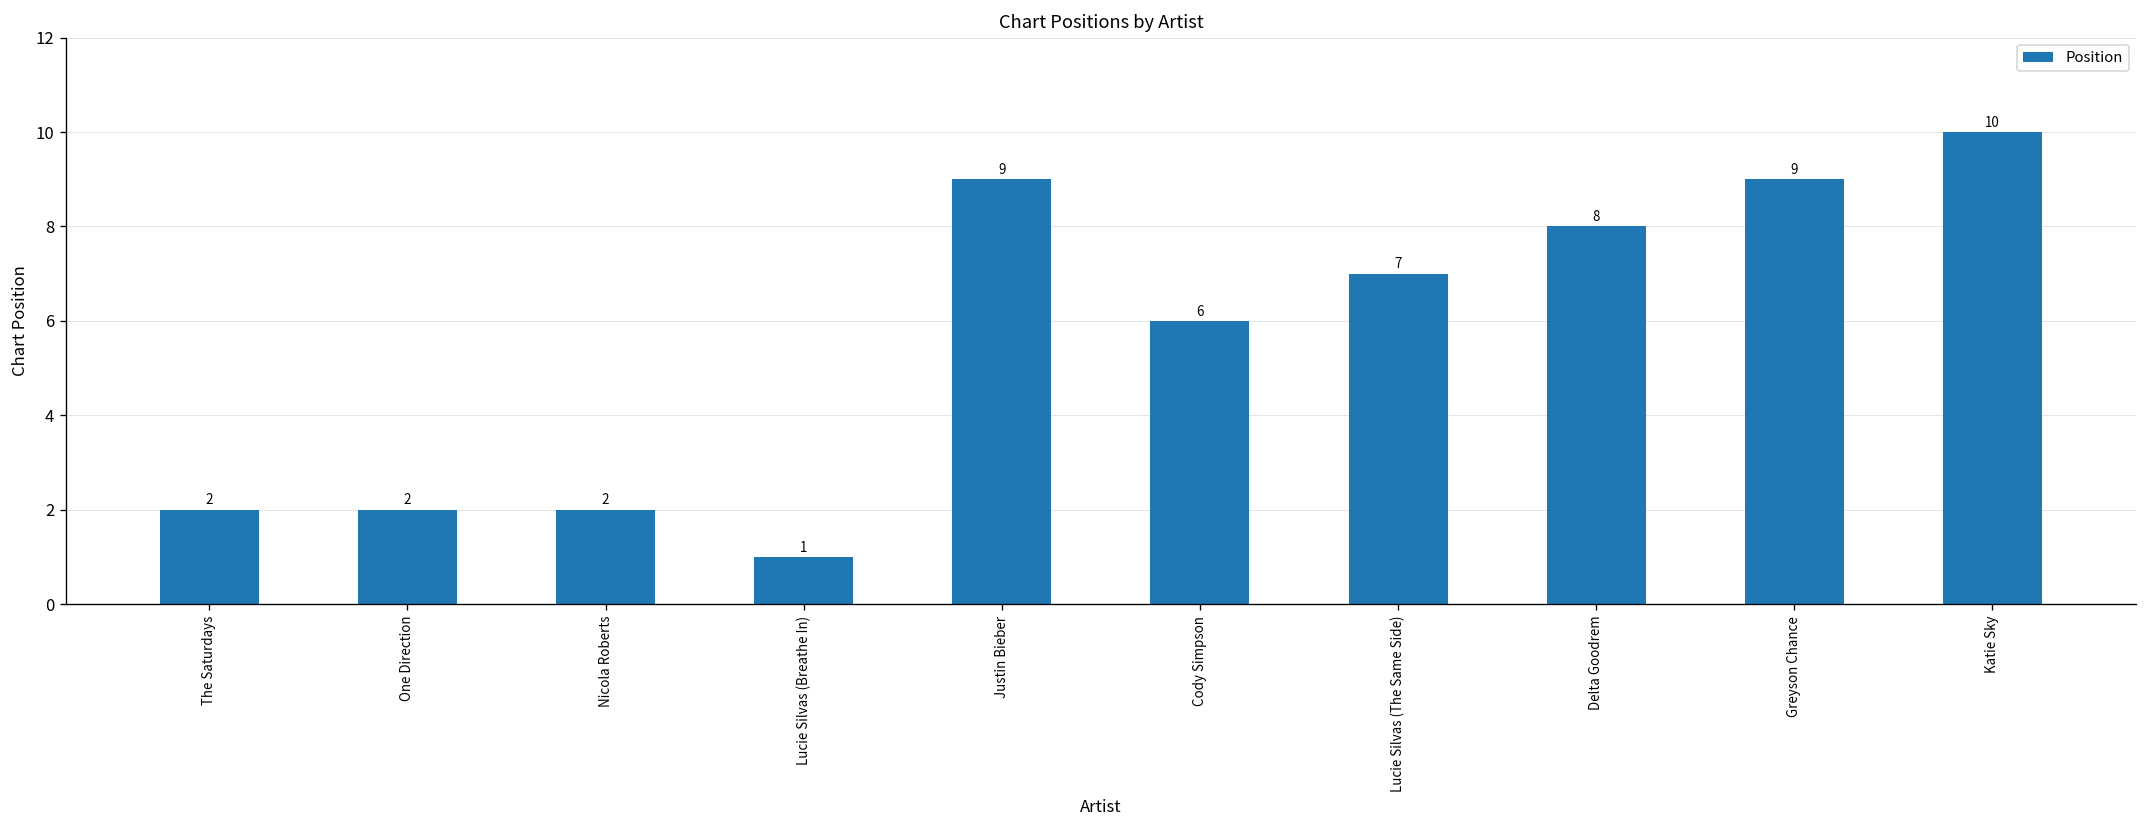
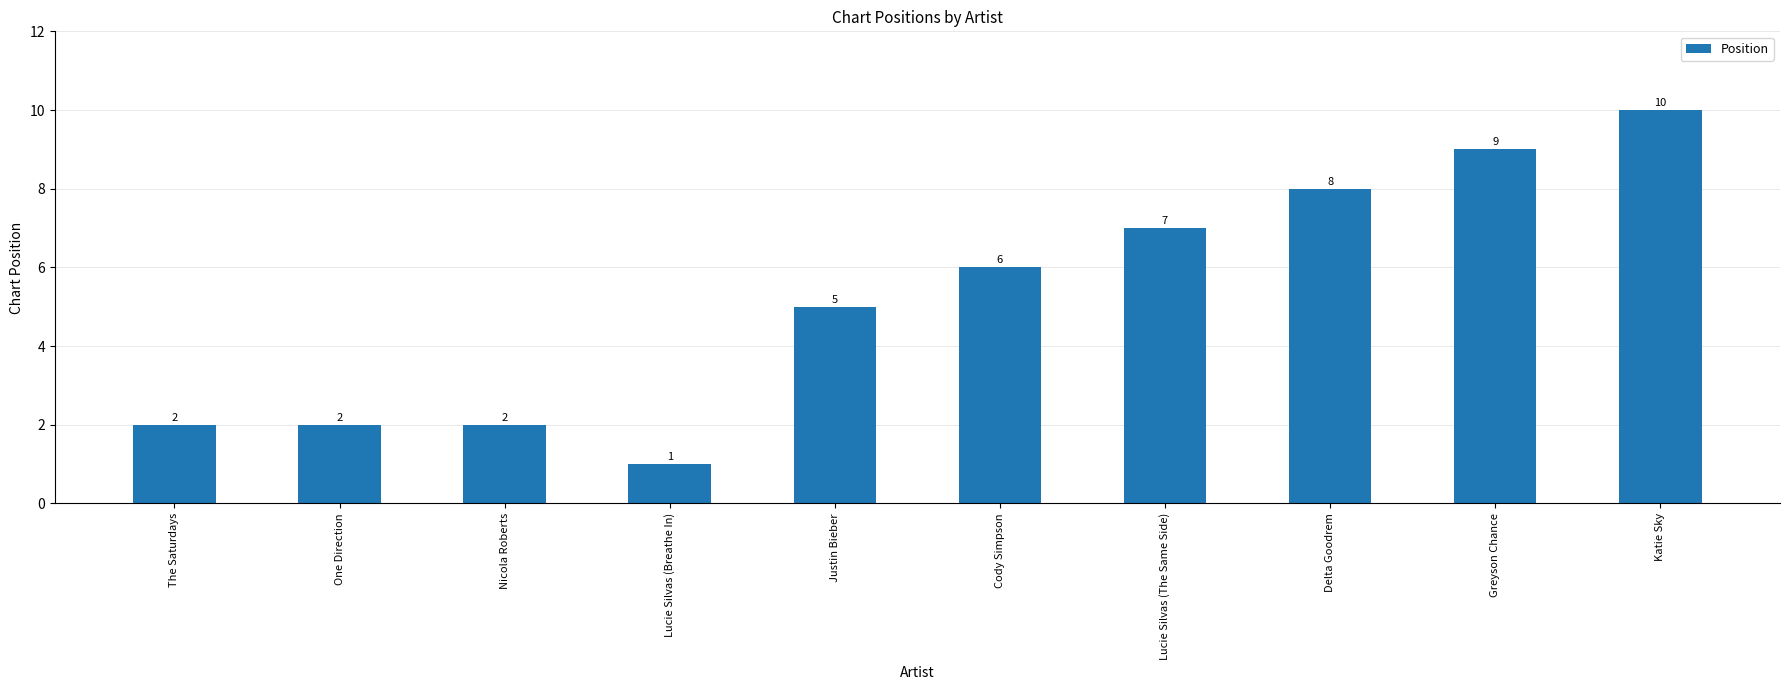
Justin Bieber: 9 -> 5
